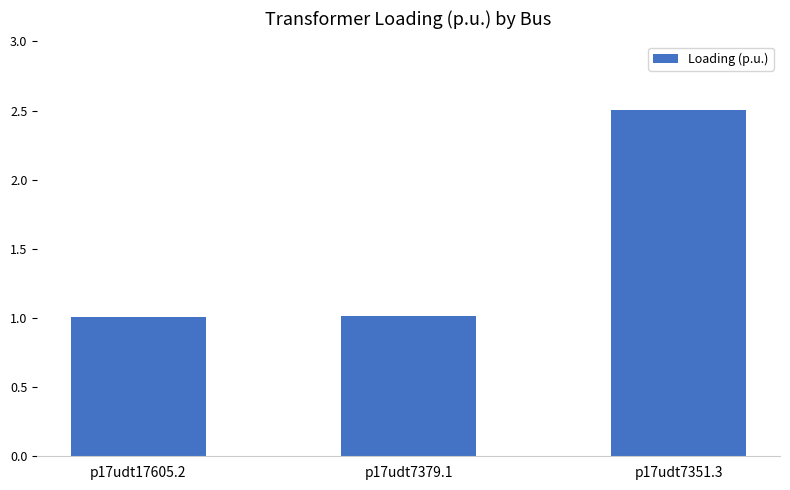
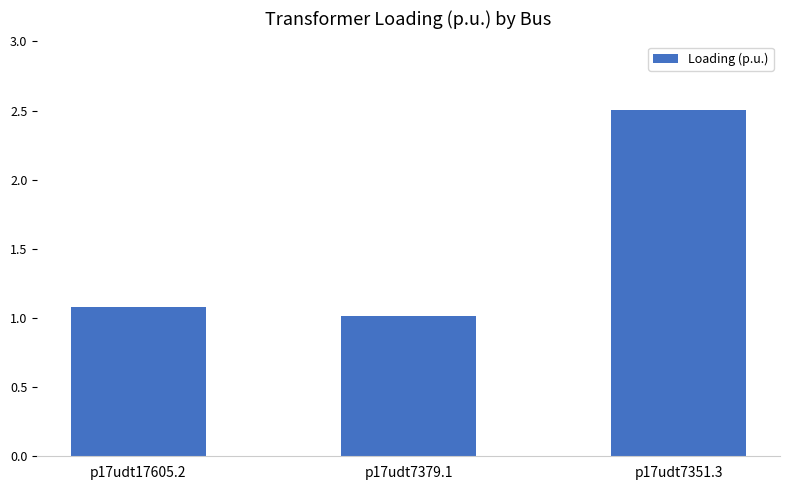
p17udt17605.2: 1.01 -> 1.08
